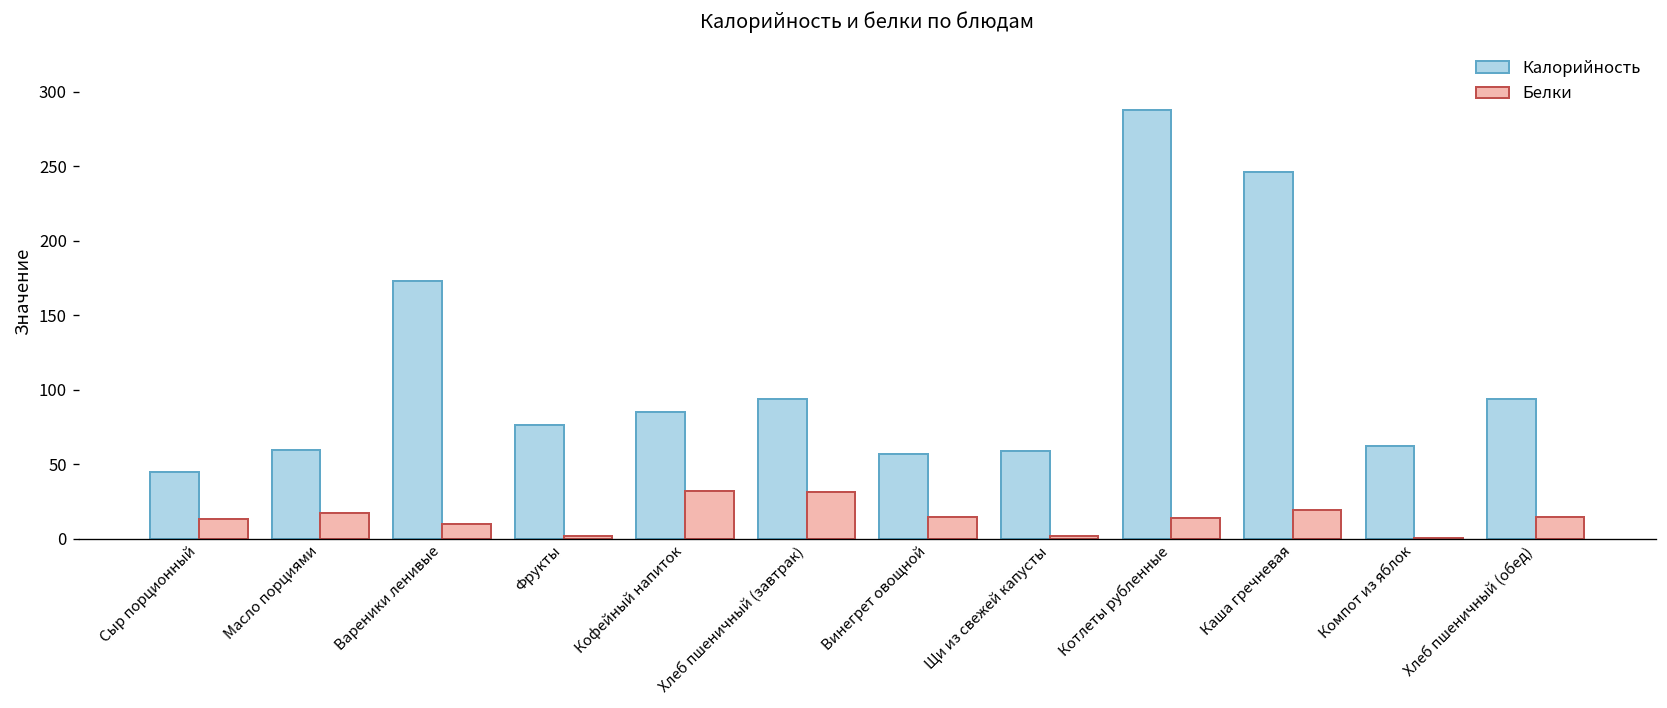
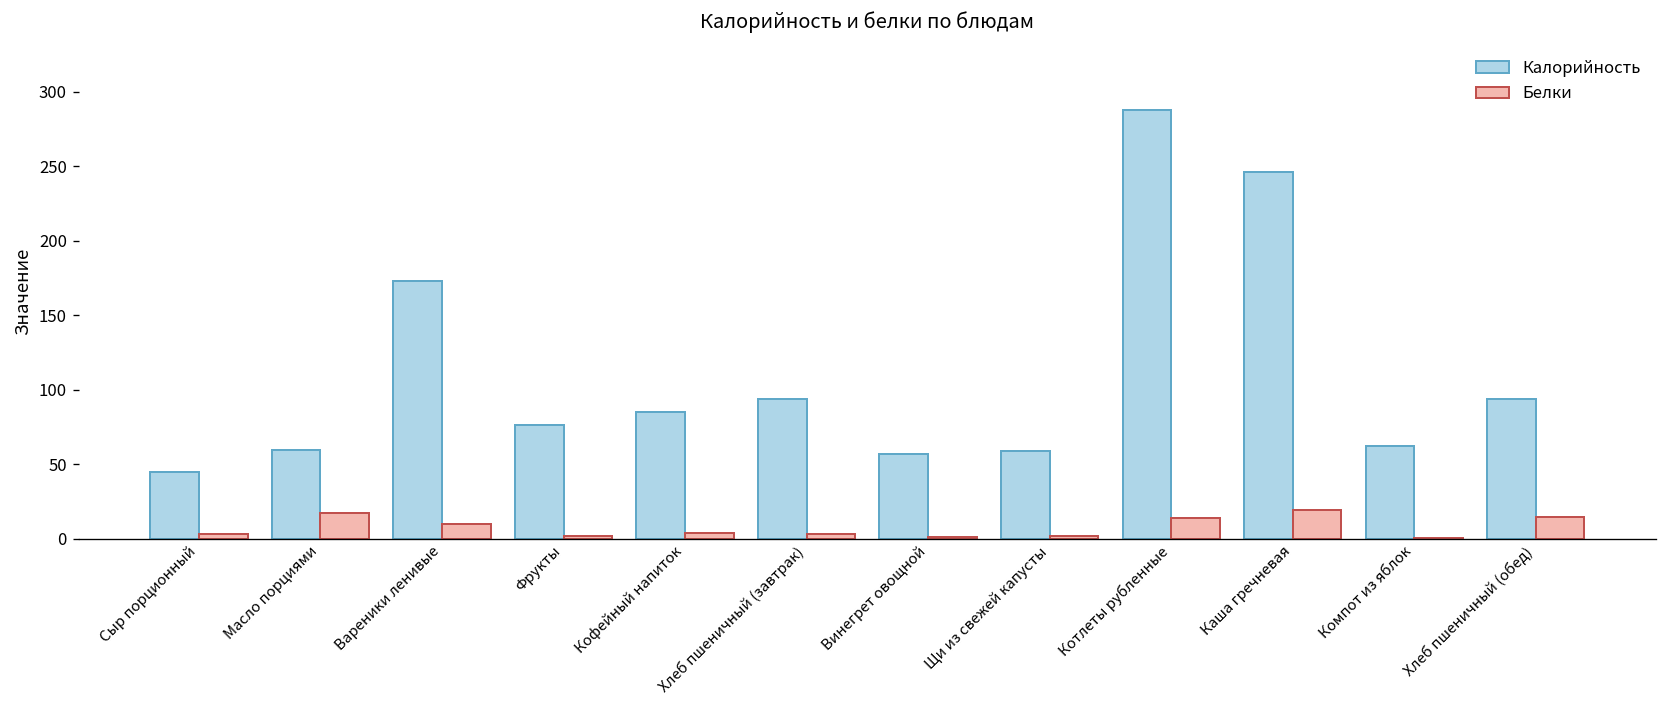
Белки, Сыр порционный: 13 -> 3
Белки, Кофейный напиток: 32 -> 4
Белки, Хлеб пшеничный (завтрак): 31 -> 3
Белки, Винегрет овощной: 14 -> 1
